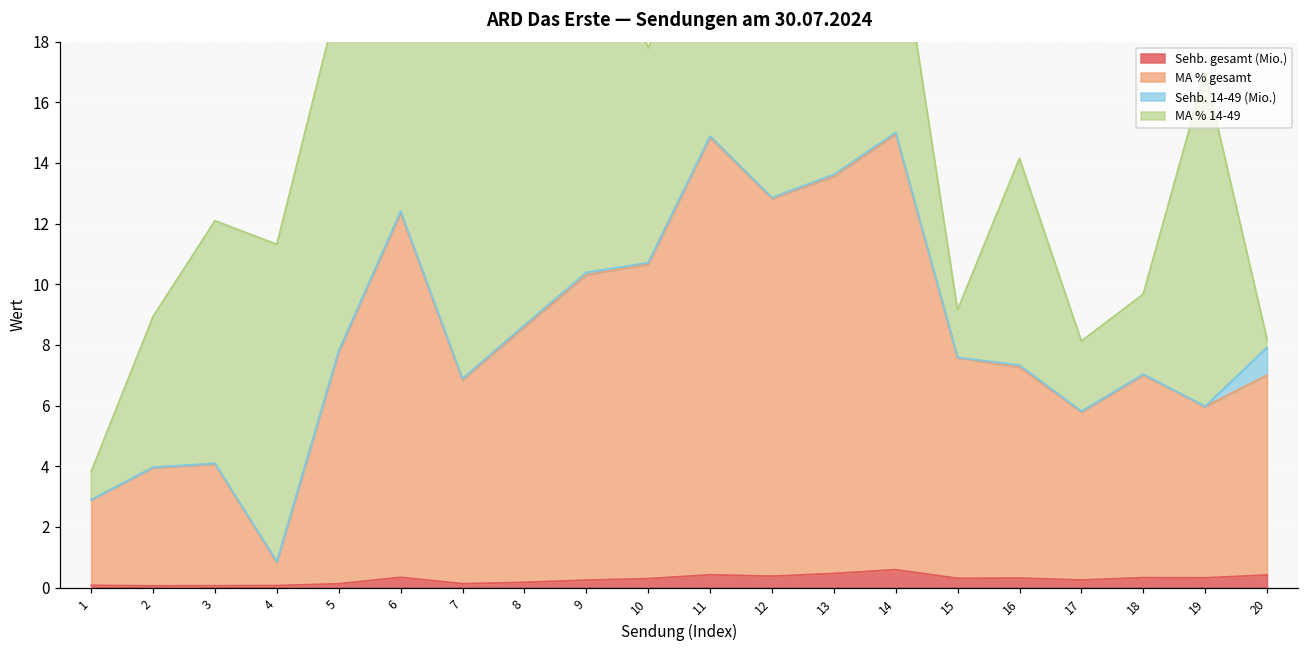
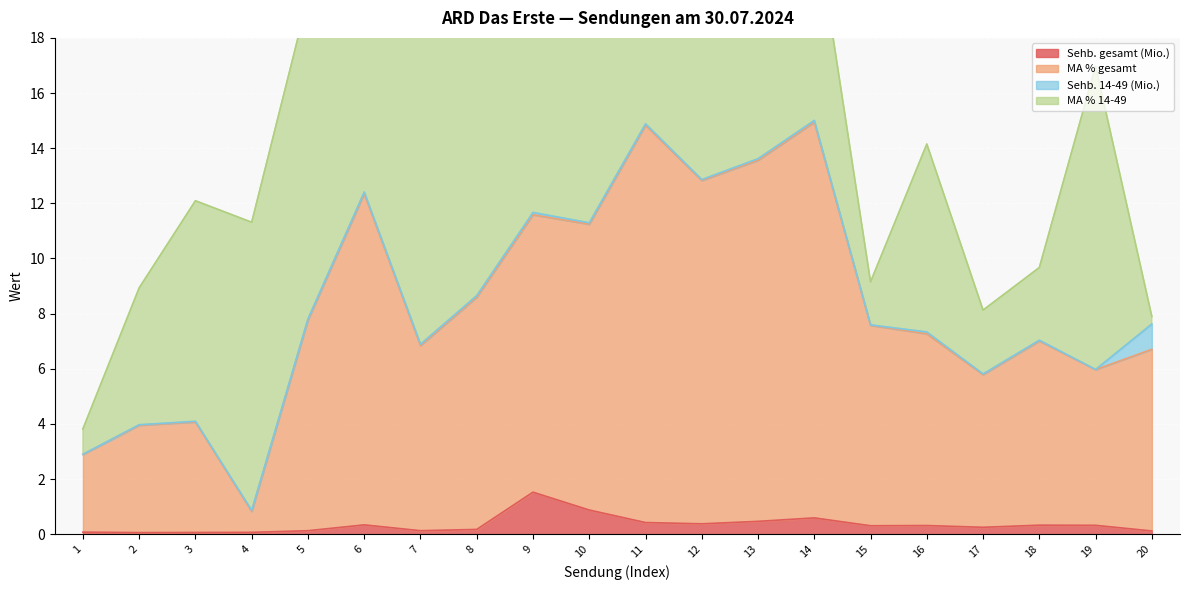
Sehb. gesamt (Mio.), 9: 0.2 -> 1.5
Sehb. gesamt (Mio.), 10: 0.3 -> 0.9
Sehb. gesamt (Mio.), 20: 0.4 -> 0.1
